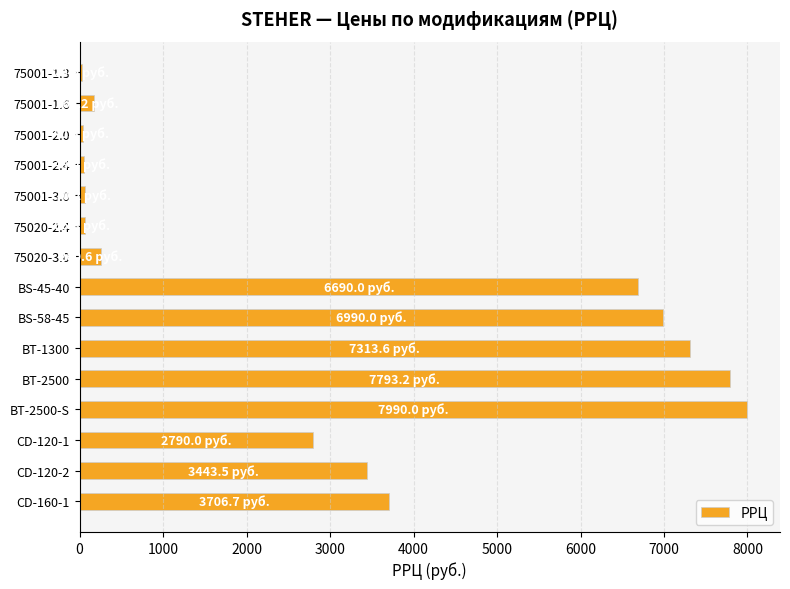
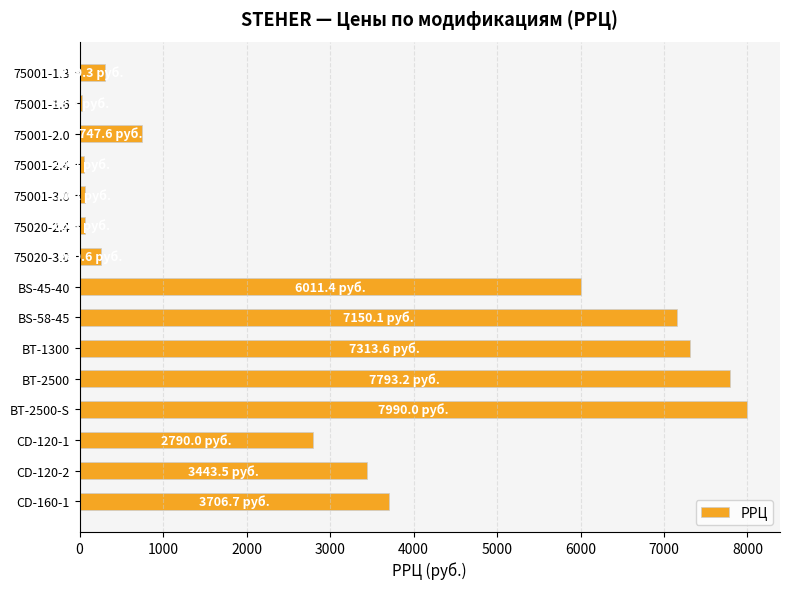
75001-1.3: 0 -> 300
75001-1.6: 200 -> 0
75001-2.0: 0 -> 700
BS-45-40: 6690.0 -> 6011.4
BS-58-45: 6990.0 -> 7150.1
